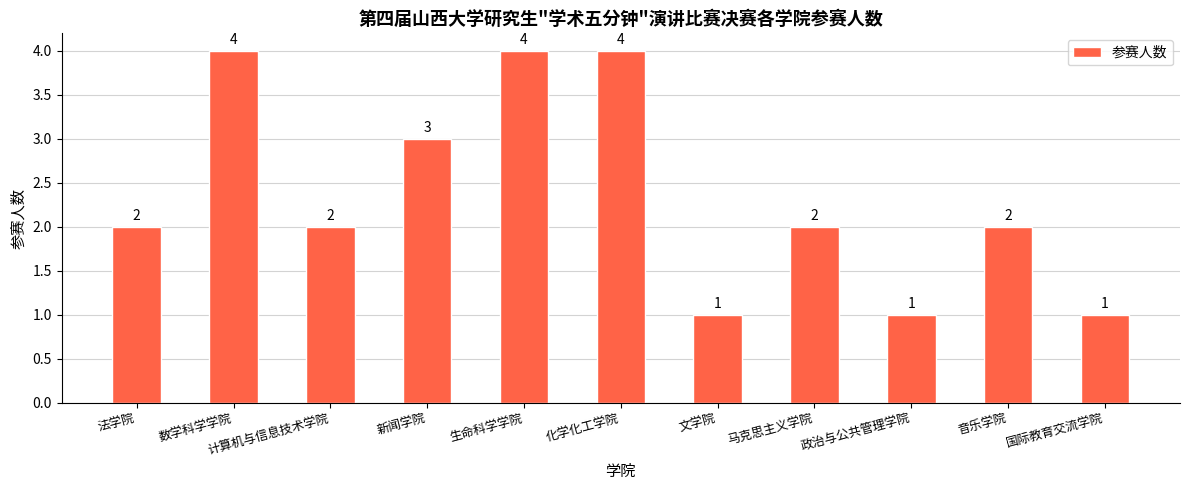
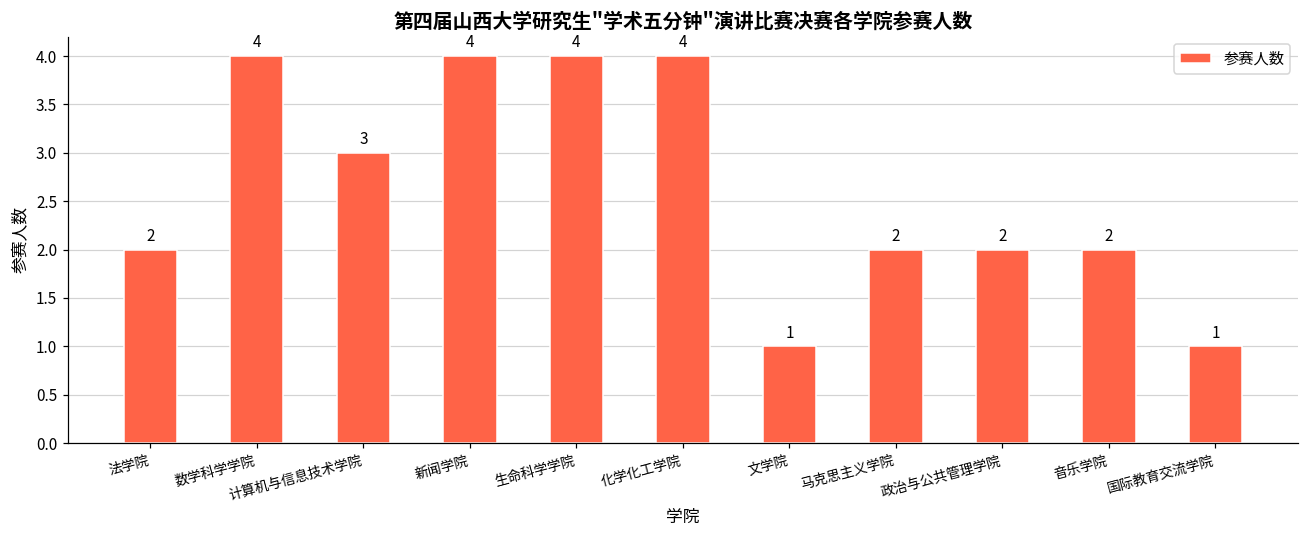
计算机与信息技术学院: 2 -> 3
新闻学院: 3 -> 4
政治与公共管理学院: 1 -> 2
